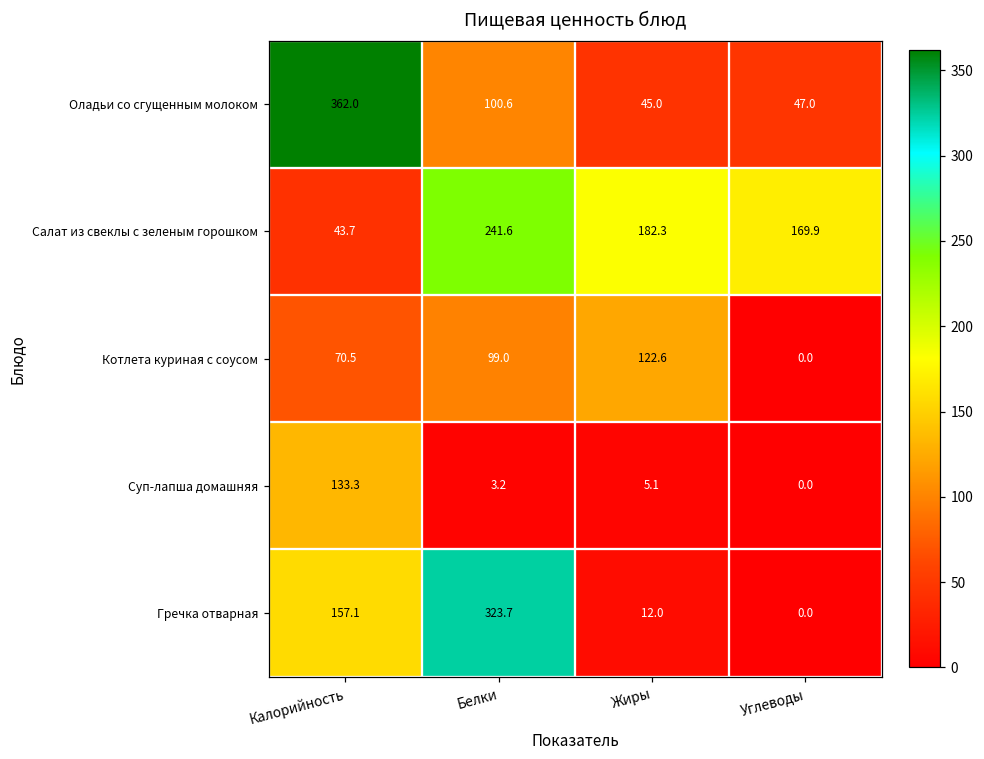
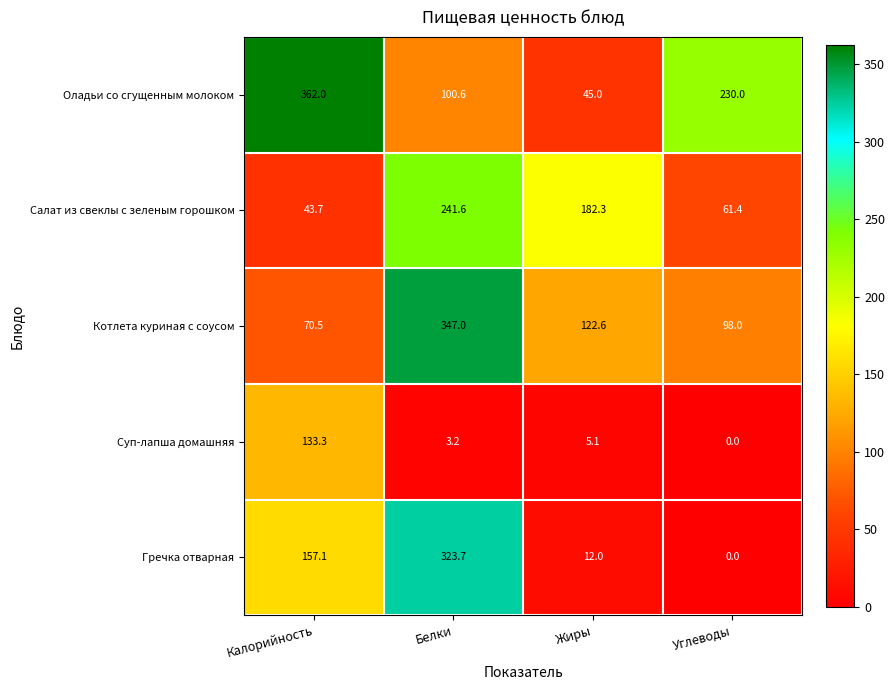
Оладьи со сгущенным молоком, Углеводы: 47.0 -> 230.0
Салат из свеклы с зеленым горошком, Углеводы: 169.9 -> 61.4
Котлета куриная с соусом, Белки: 99.0 -> 347.0
Котлета куриная с соусом, Углеводы: 0.0 -> 98.0
